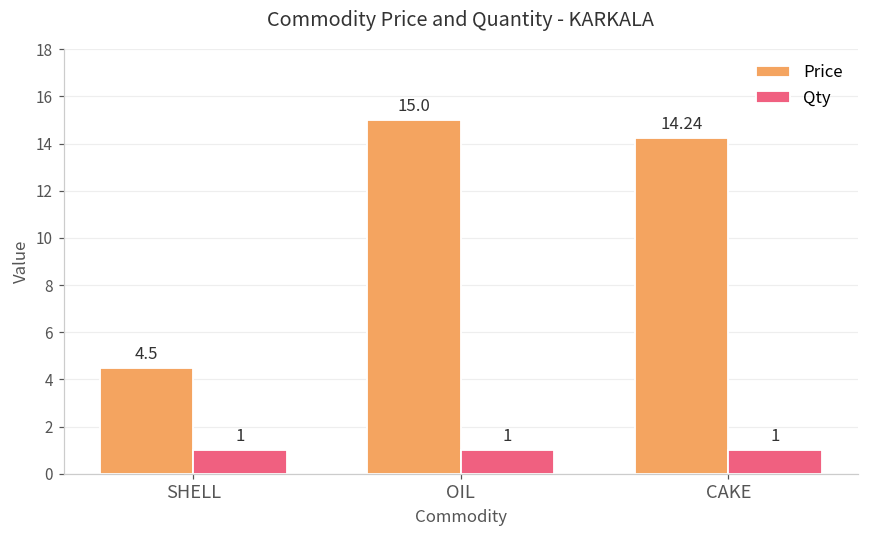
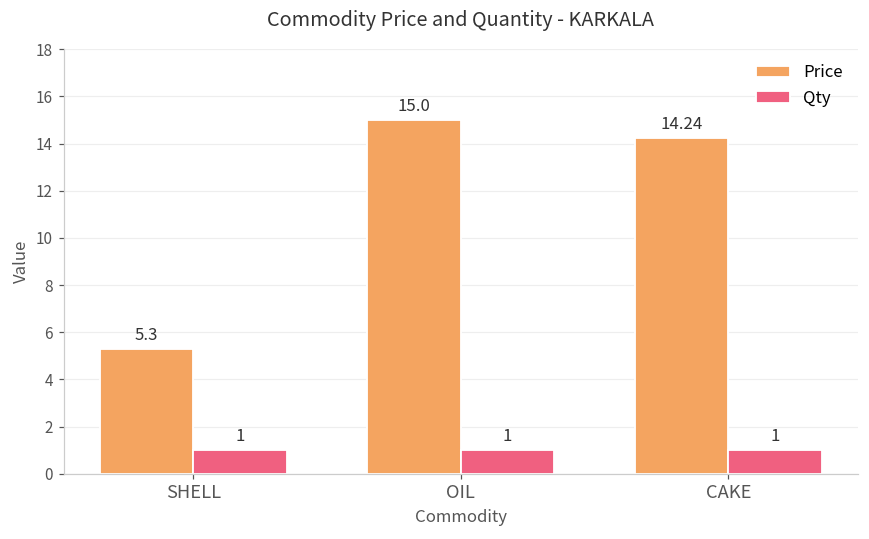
Price, SHELL: 4.5 -> 5.3
